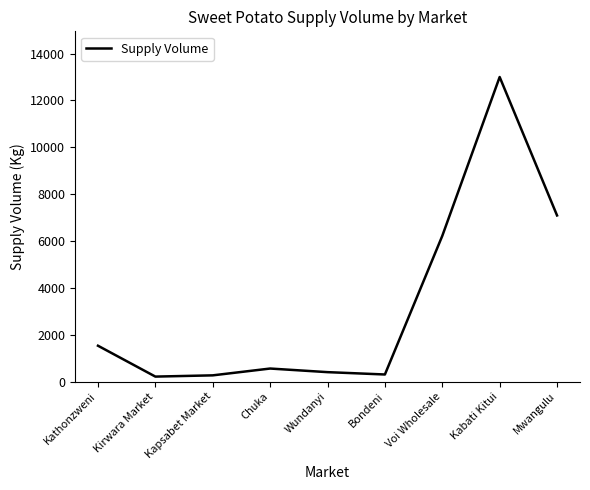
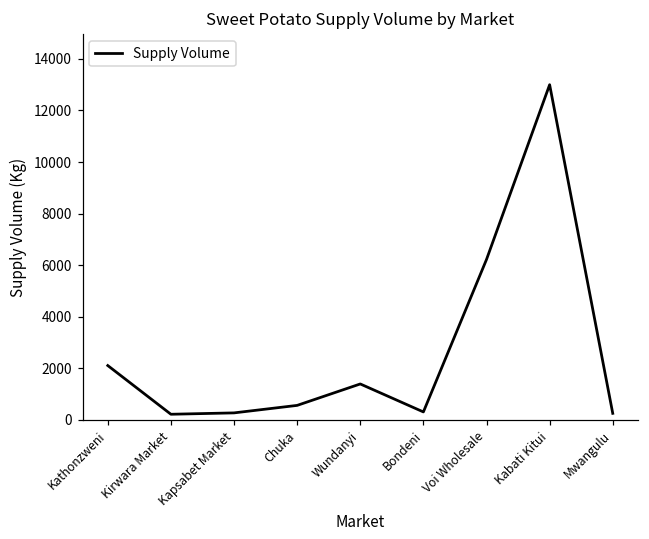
Kathonzweni: 1500 -> 2100
Wundanyi: 400 -> 1400
Mwangulu: 7100 -> 200
